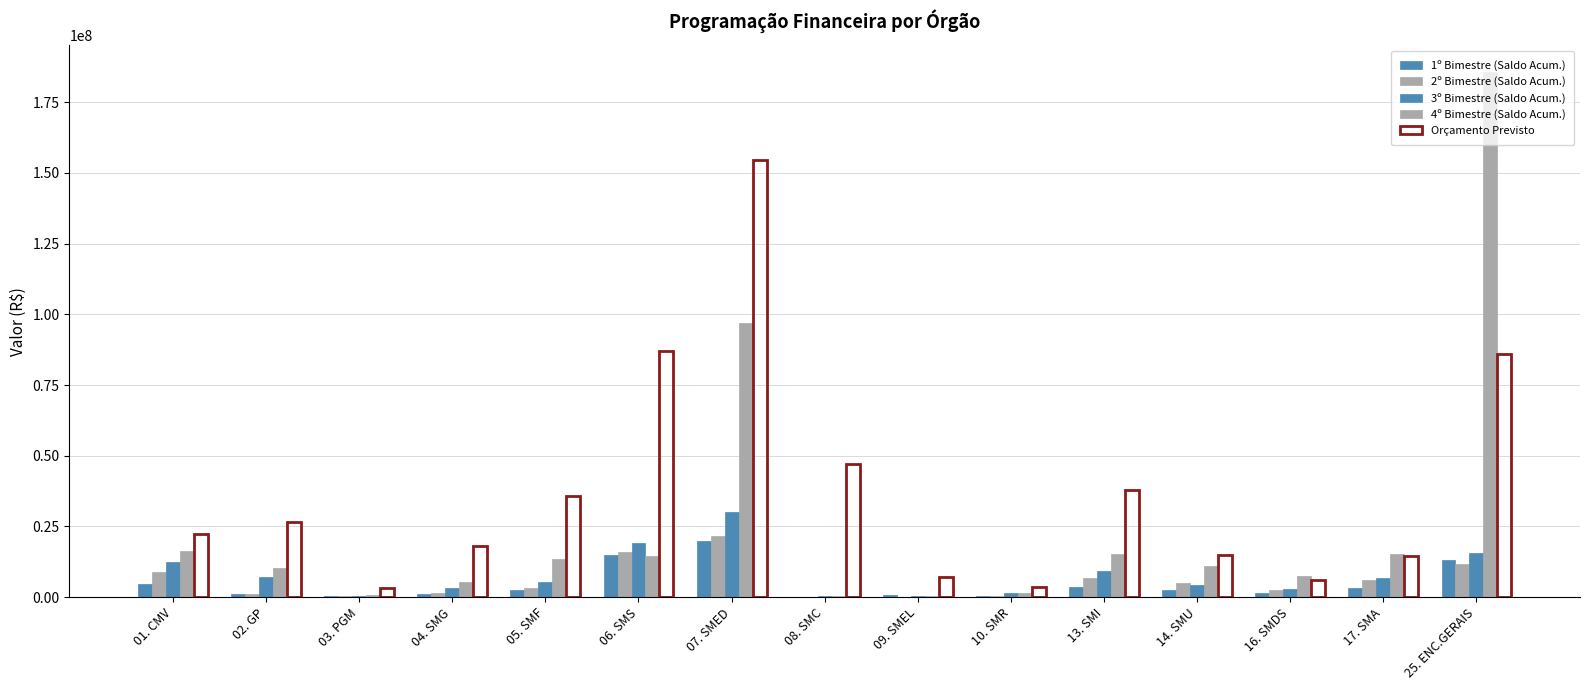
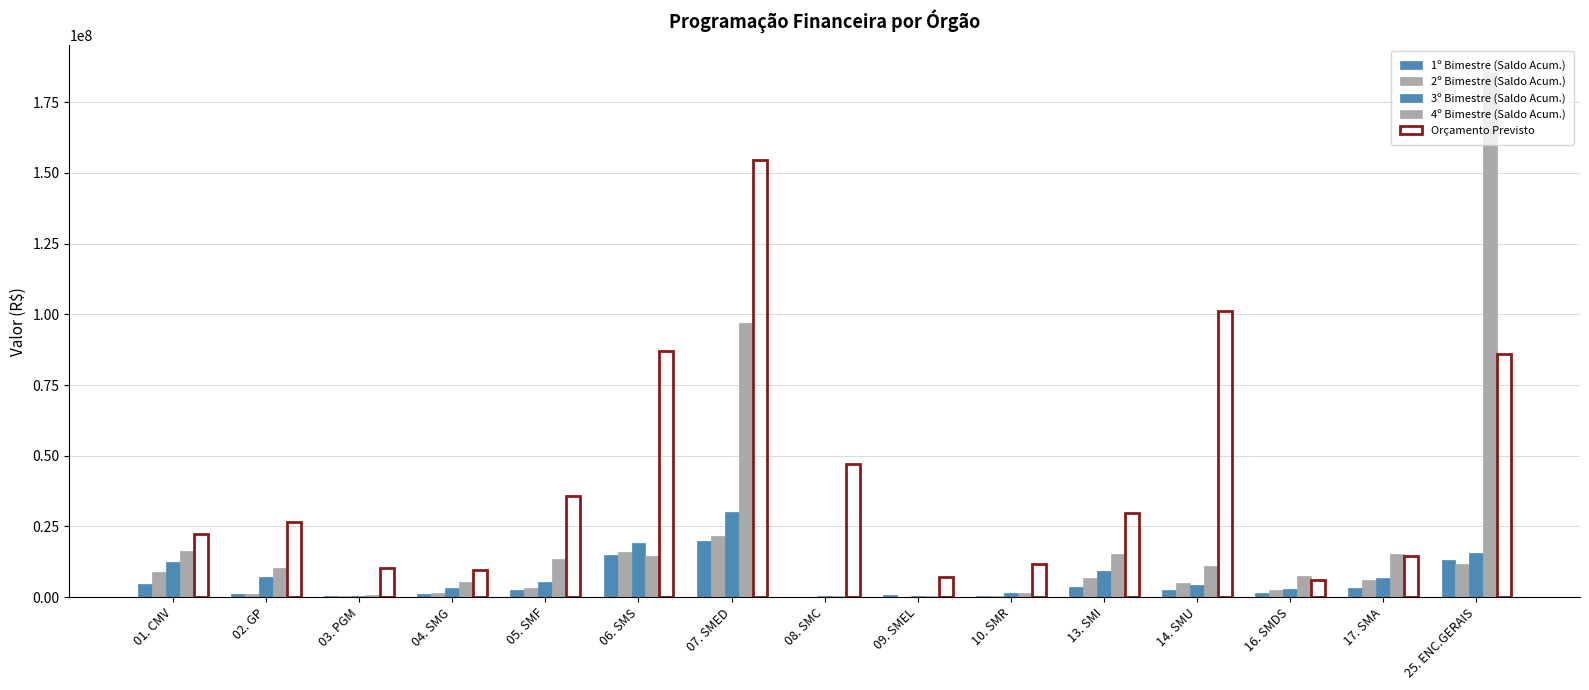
Orçamento Previsto, 03. PGM: 3000000 -> 10000000
Orçamento Previsto, 04. SMG: 18000000 -> 10000000
Orçamento Previsto, 10. SMR: 4000000 -> 12000000
Orçamento Previsto, 13. SMI: 38000000 -> 30000000
Orçamento Previsto, 14. SMU: 15000000 -> 101000000
